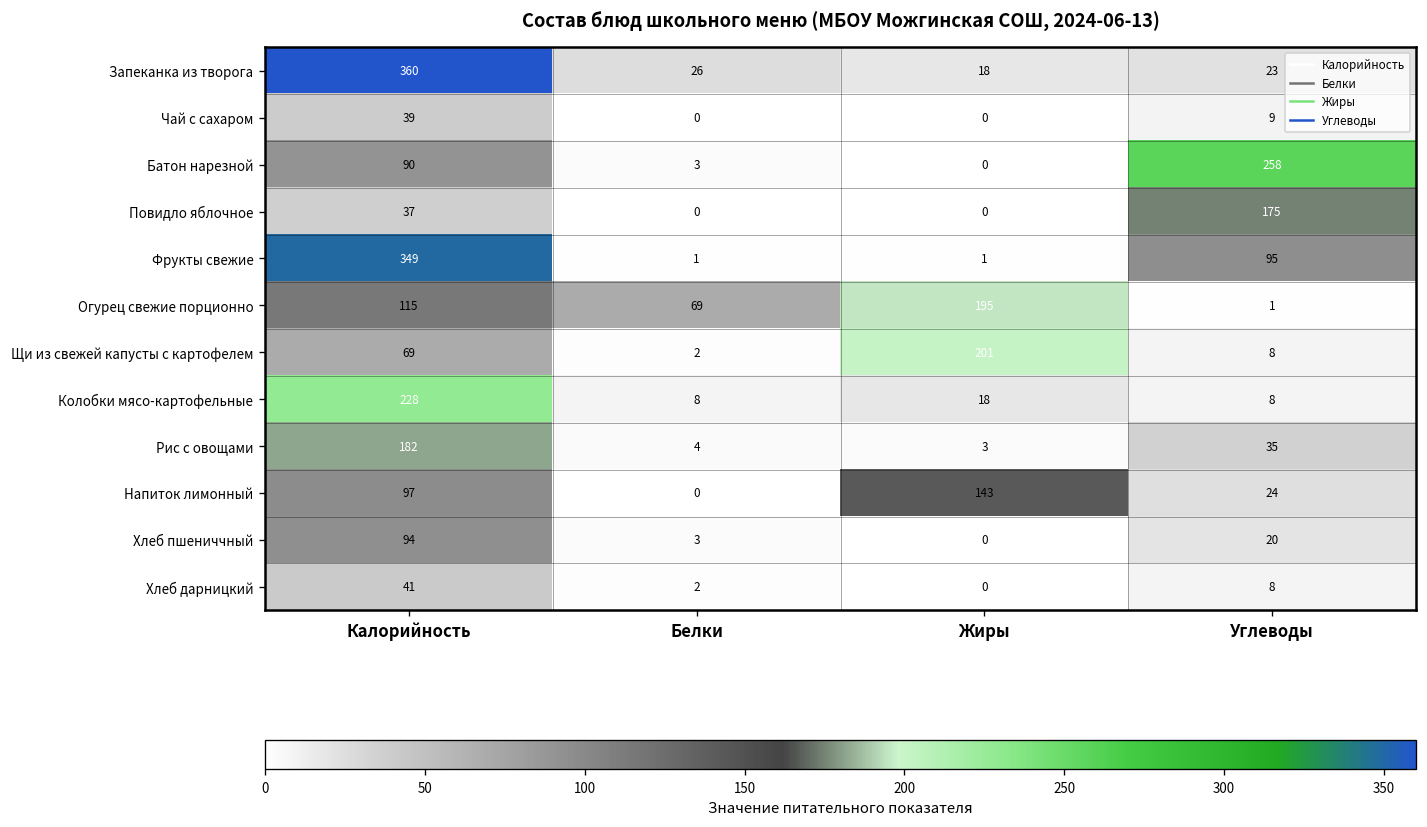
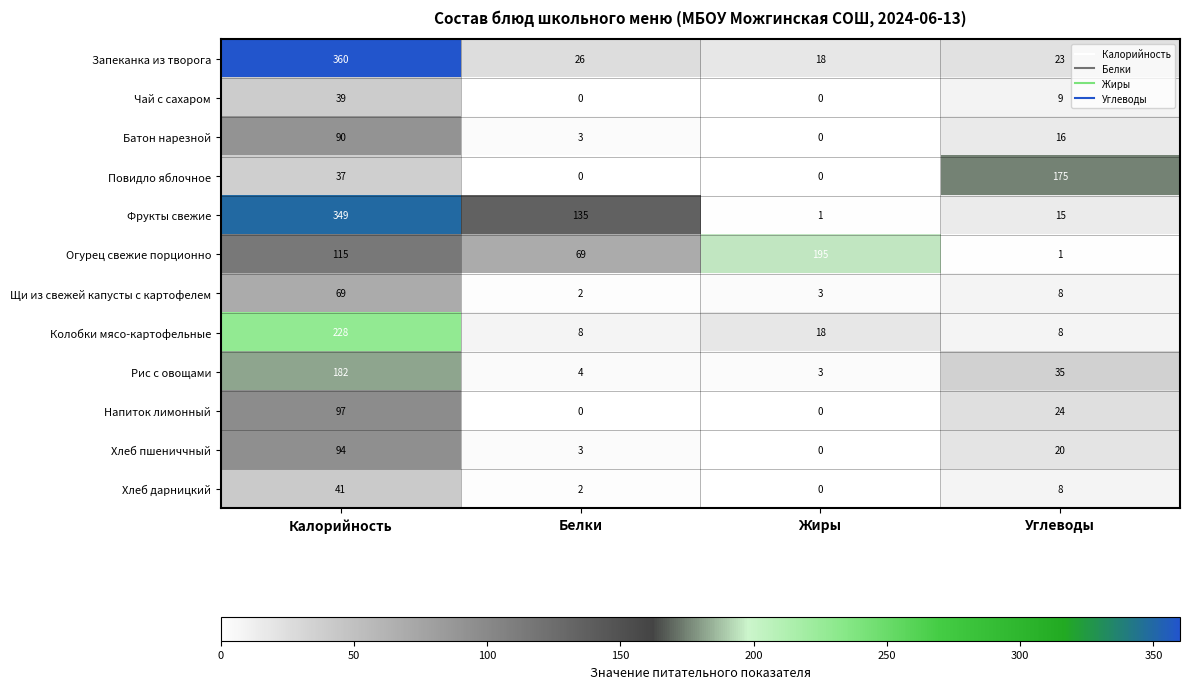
Батон нарезной, Углеводы: 258 -> 16
Фрукты свежие, Белки: 1 -> 135
Фрукты свежие, Углеводы: 95 -> 15
Щи из свежей капусты с картофелем, Жиры: 201 -> 3
Напиток лимонный, Жиры: 143 -> 0
